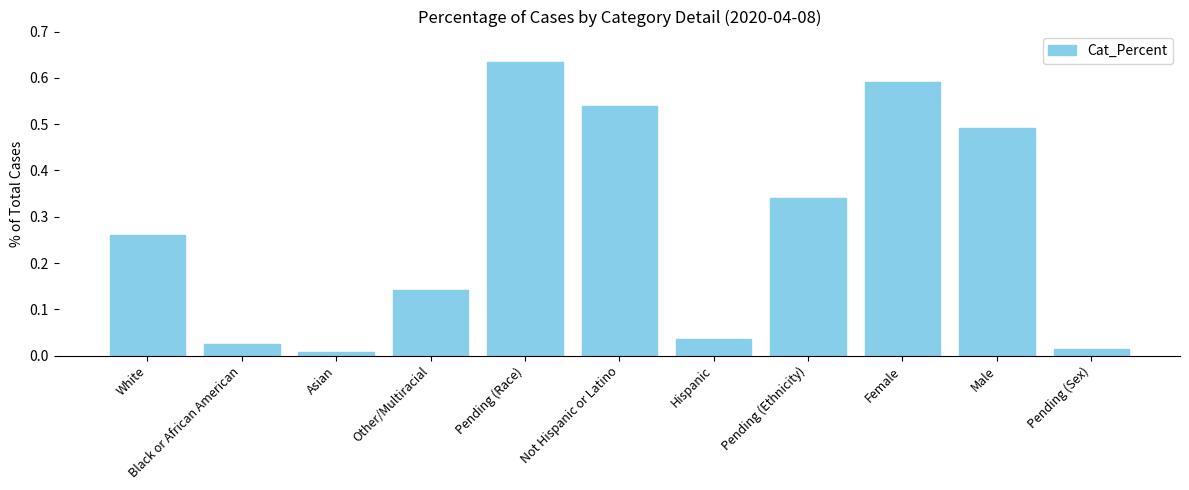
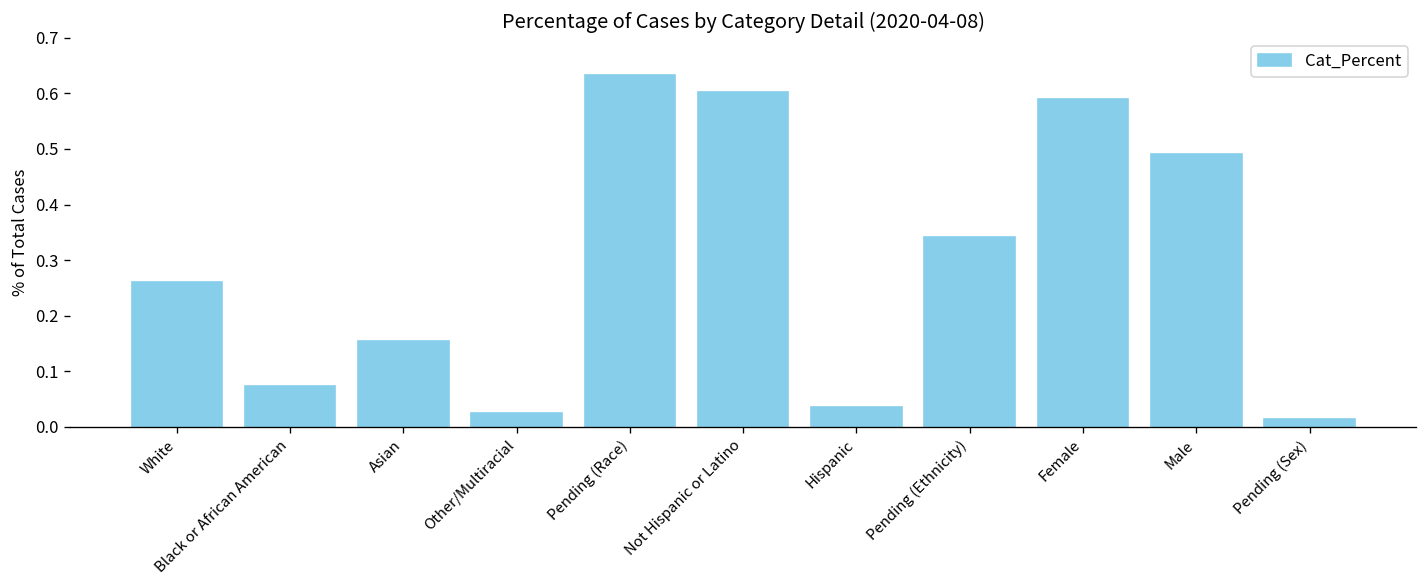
Black or African American: 0.03 -> 0.07
Asian: 0.01 -> 0.15
Other/Multiracial: 0.14 -> 0.02
Not Hispanic or Latino: 0.54 -> 0.60
